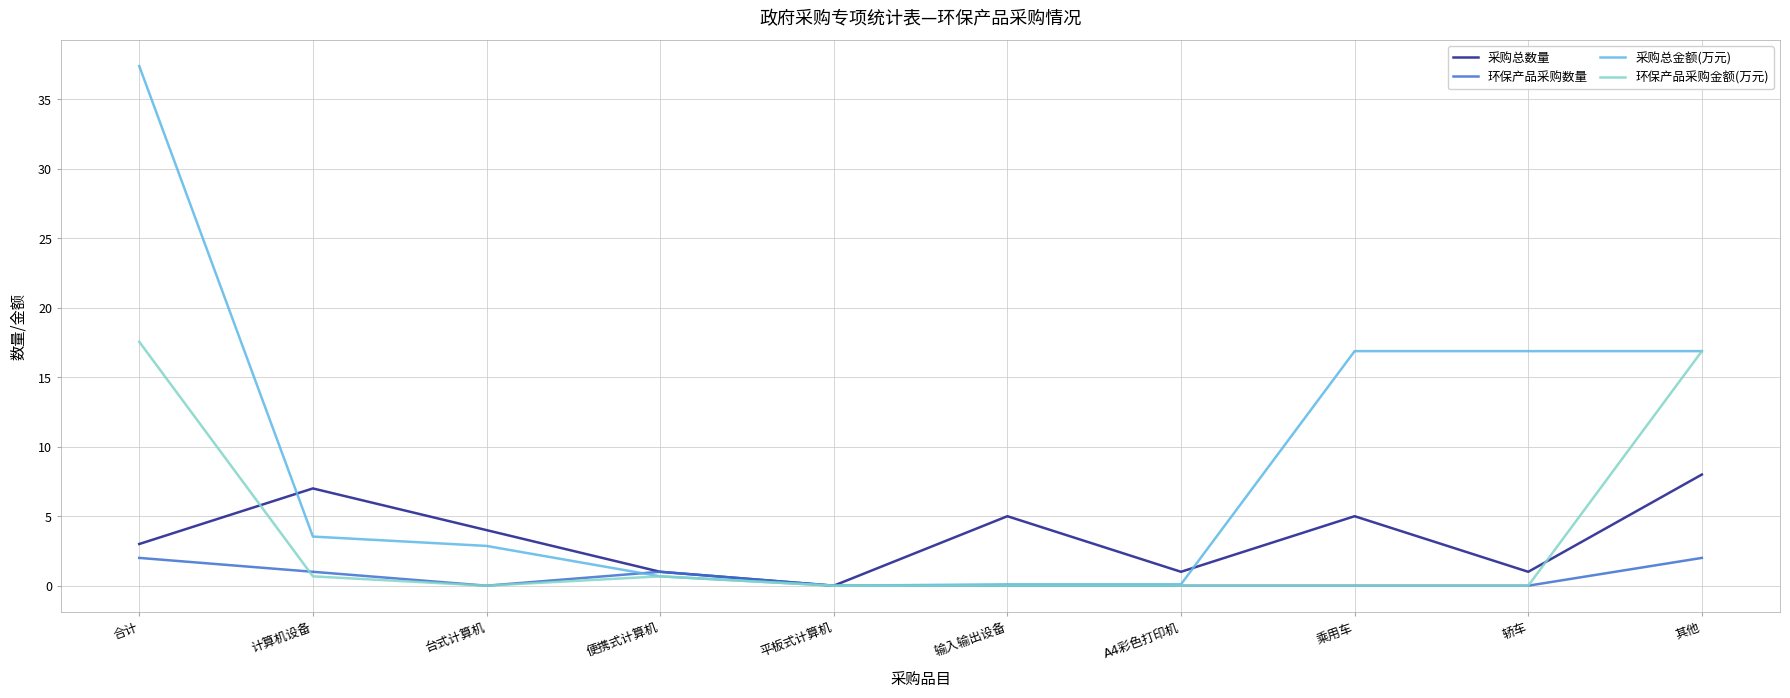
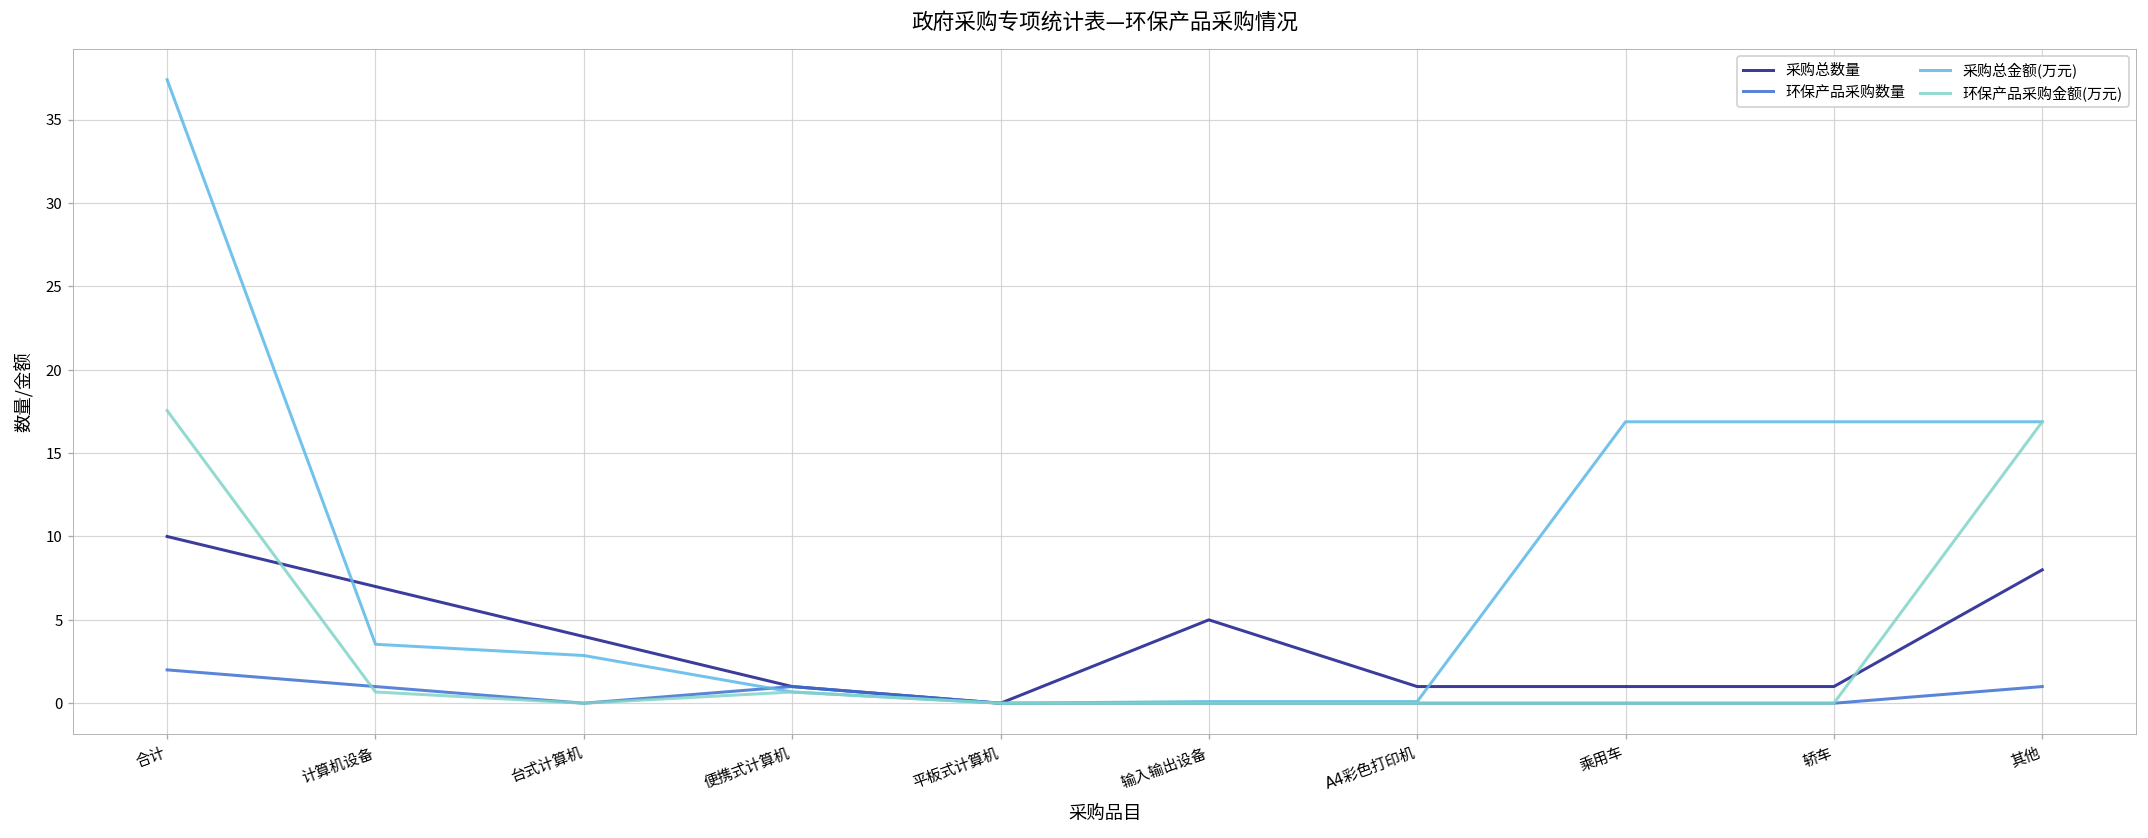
采购总数量, 合计: 3 -> 10
采购总数量, 乘用车: 5 -> 1
环保产品采购数量, 其他: 2 -> 1
